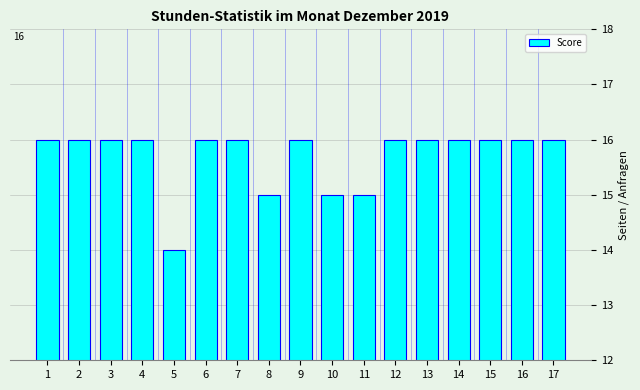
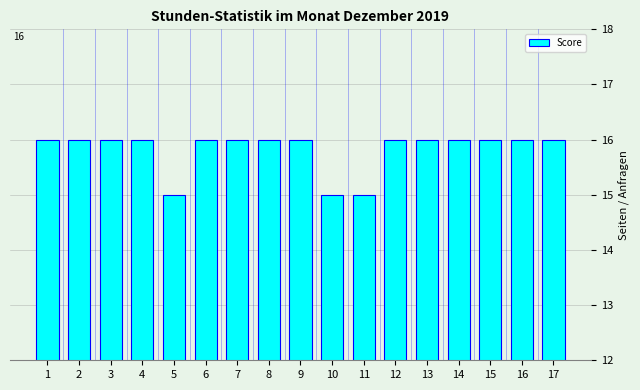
5: 14 -> 15
8: 15 -> 16
